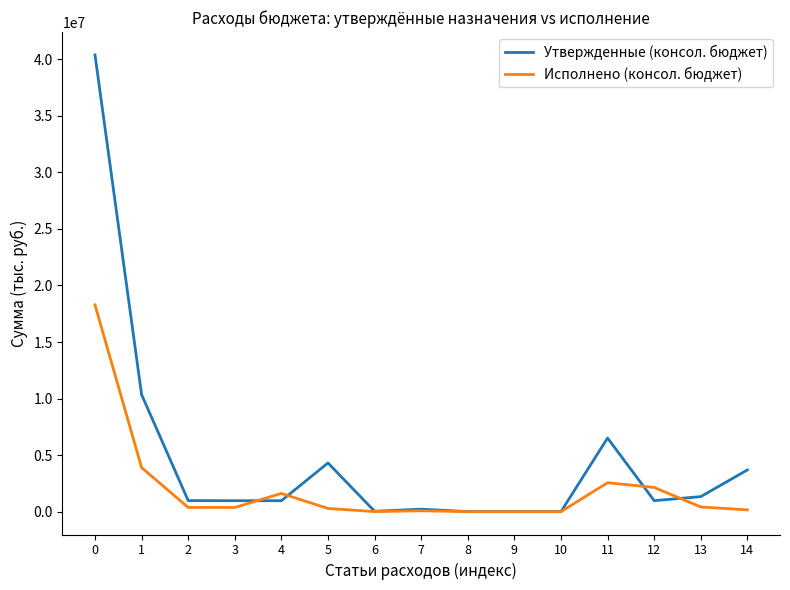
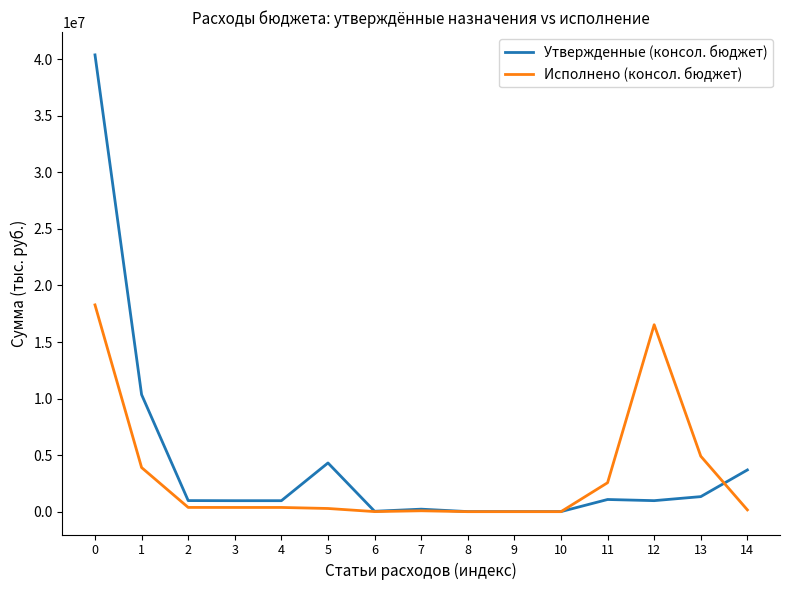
Исполнено (консол. бюджет), 4: 1600000 -> 400000
Утвержденные (консол. бюджет), 11: 6500000 -> 1100000
Исполнено (консол. бюджет), 12: 2100000 -> 16500000
Исполнено (консол. бюджет), 13: 400000 -> 4900000
